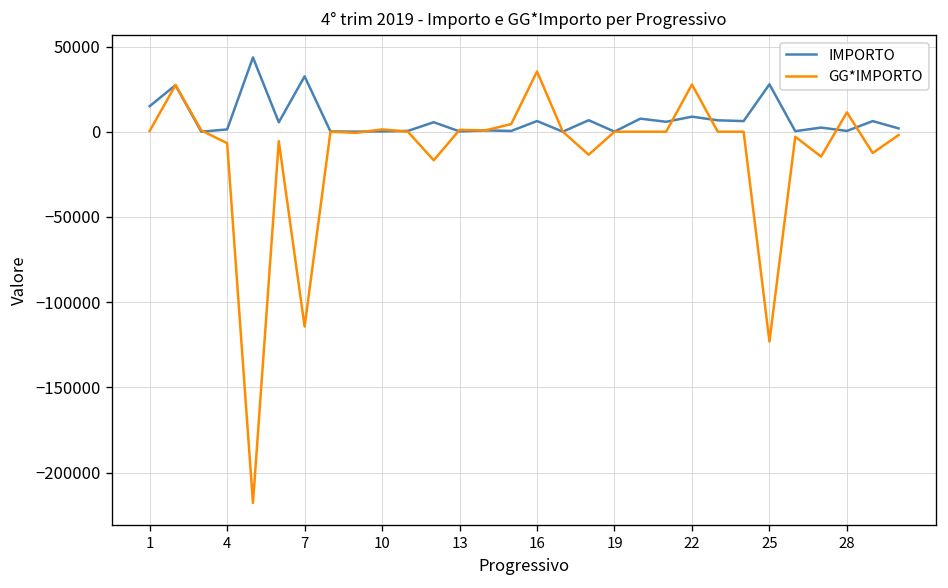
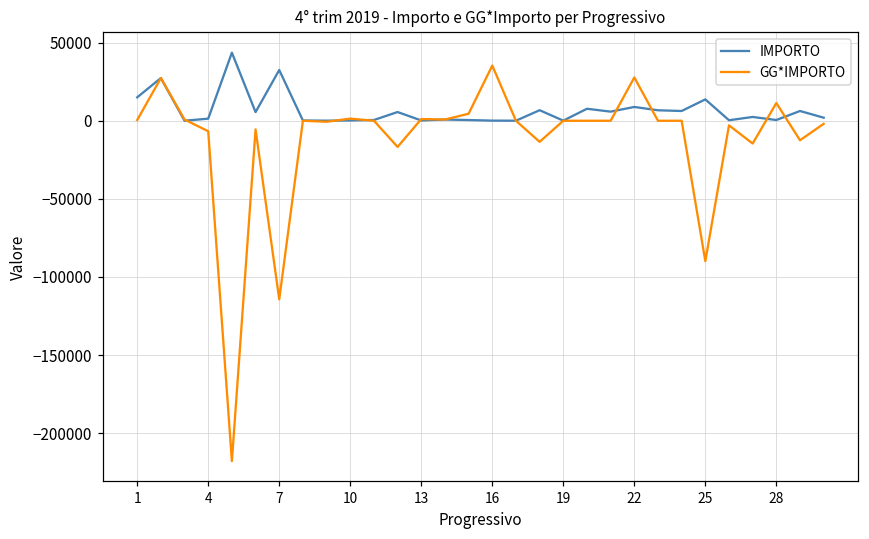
IMPORTO, 16: 6000 -> 0
IMPORTO, 25: 28000 -> 14000
GG*IMPORTO, 25: -123000 -> -90000
